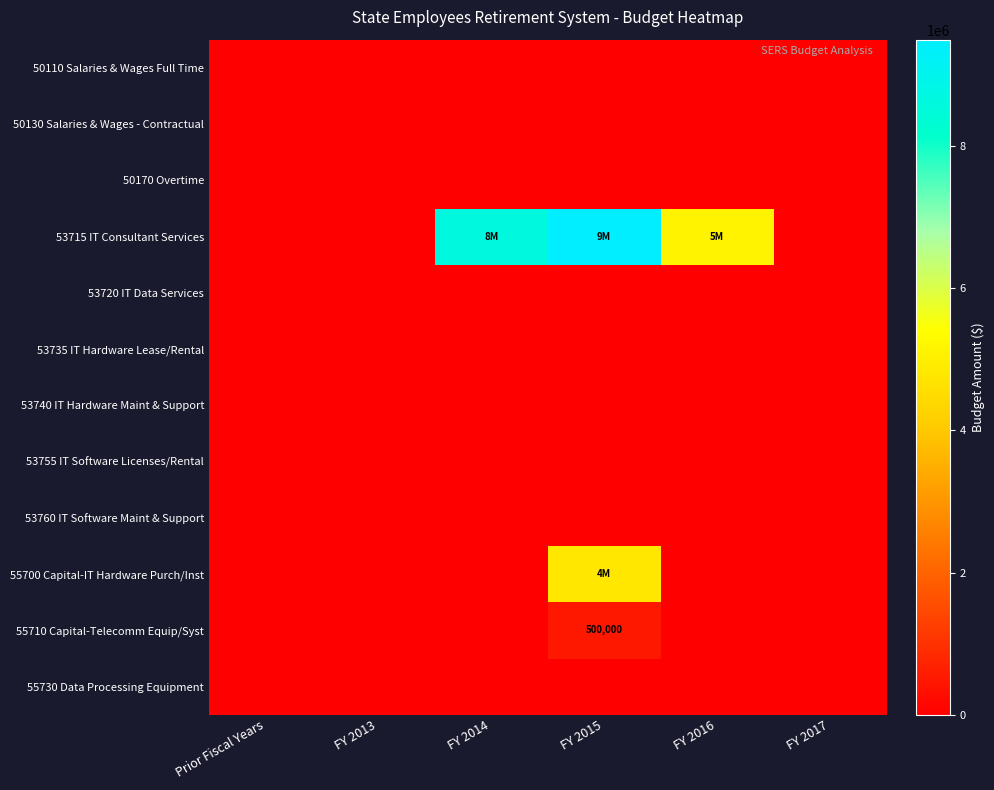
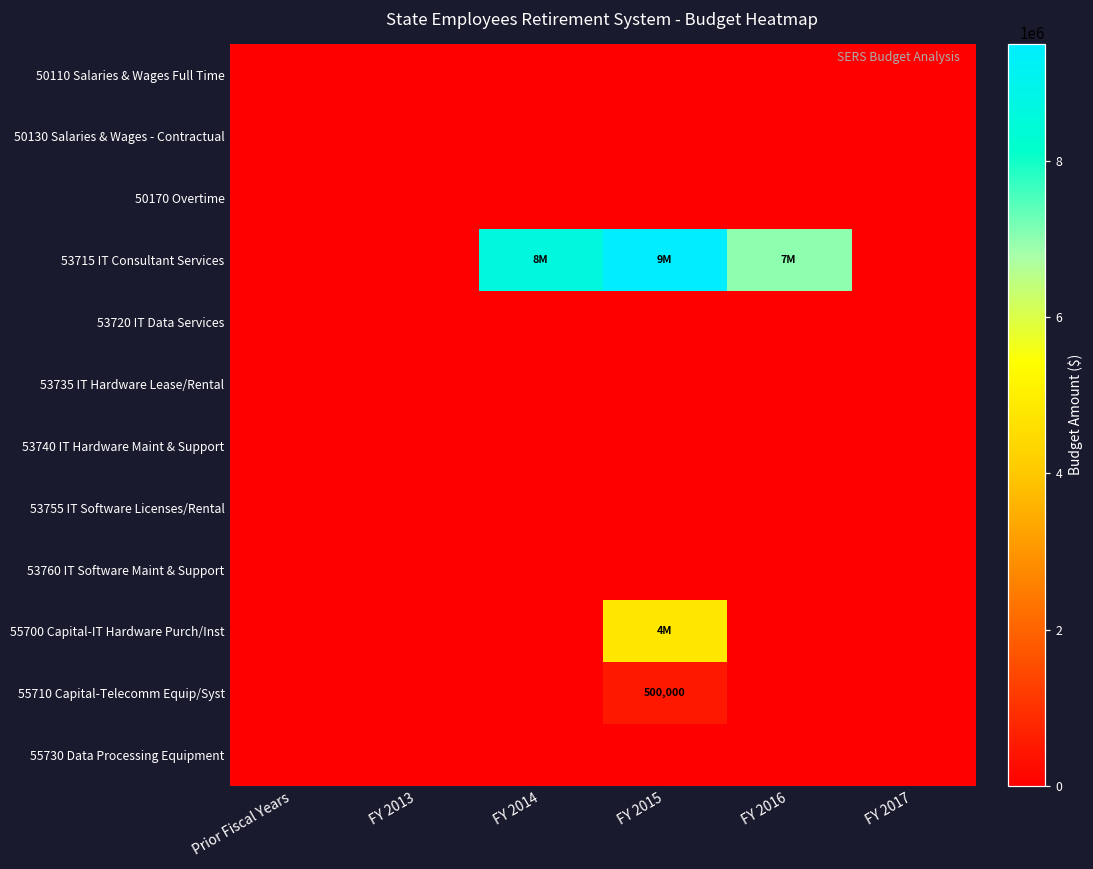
53715 IT Consultant Services, FY 2016: 5M -> 7M
